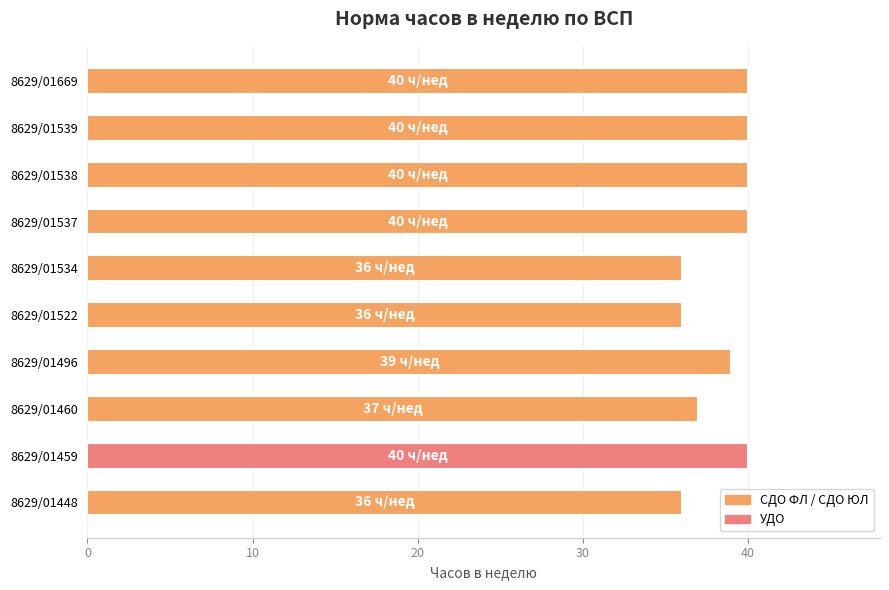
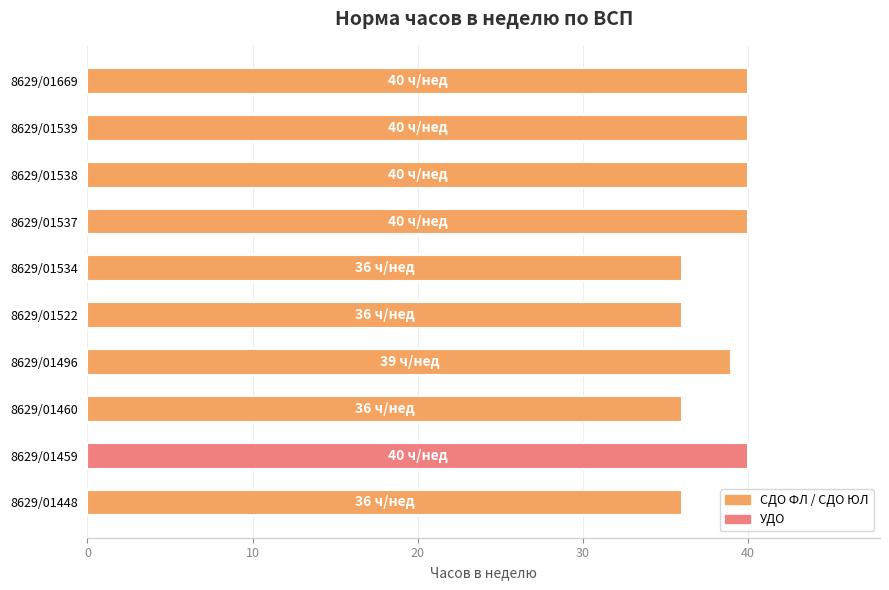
8629/01460: 37 -> 36
